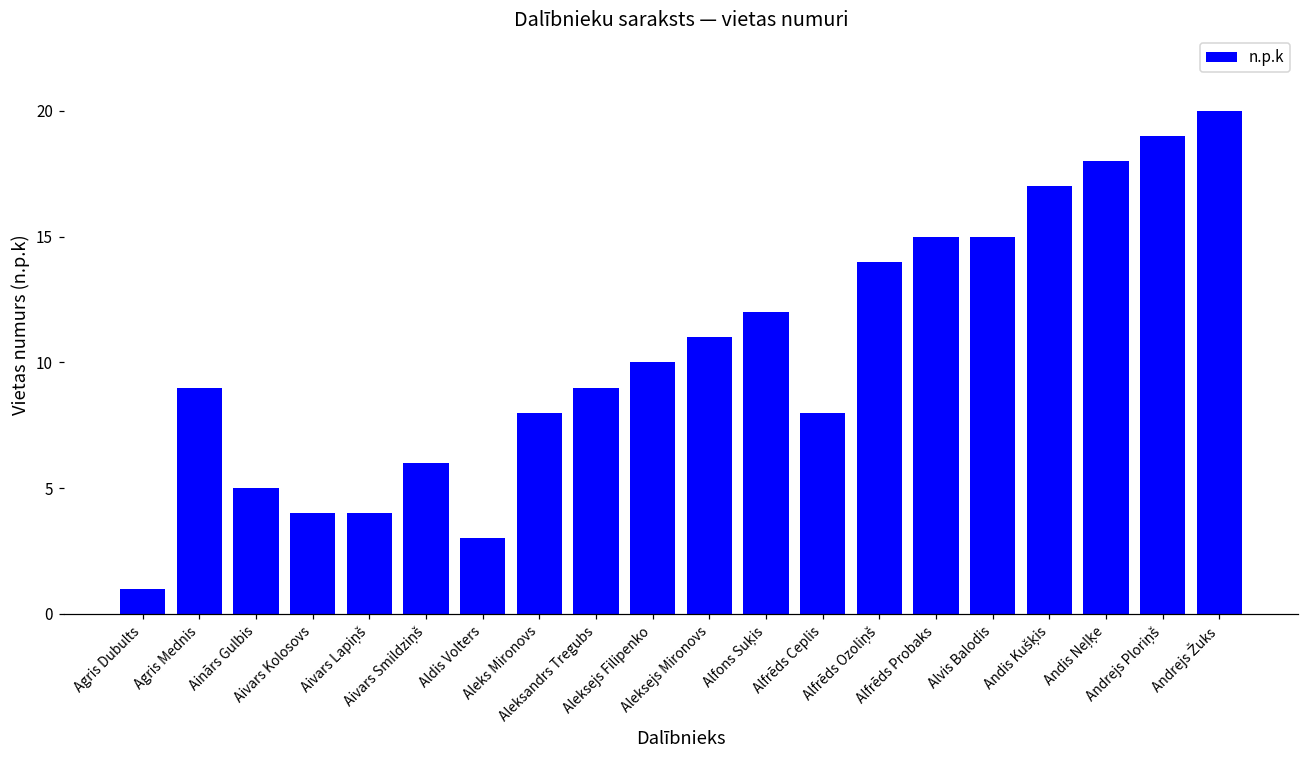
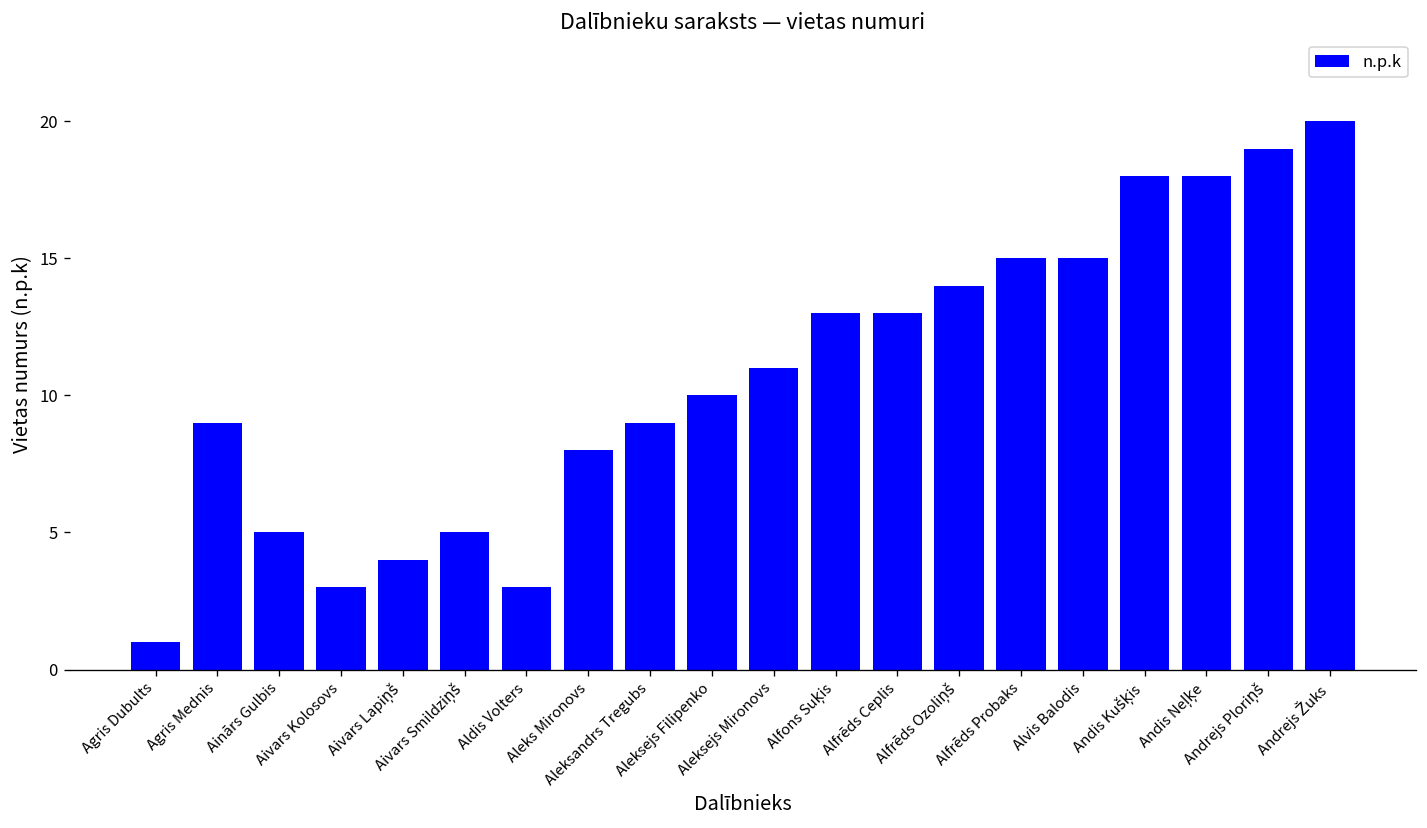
Aivars Kolosovs: 4 -> 3
Aivars Smildziņš: 6 -> 5
Alfons Suķis: 12 -> 13
Alfrēds Ceplis: 8 -> 13
Andis Kušķis: 17 -> 18
